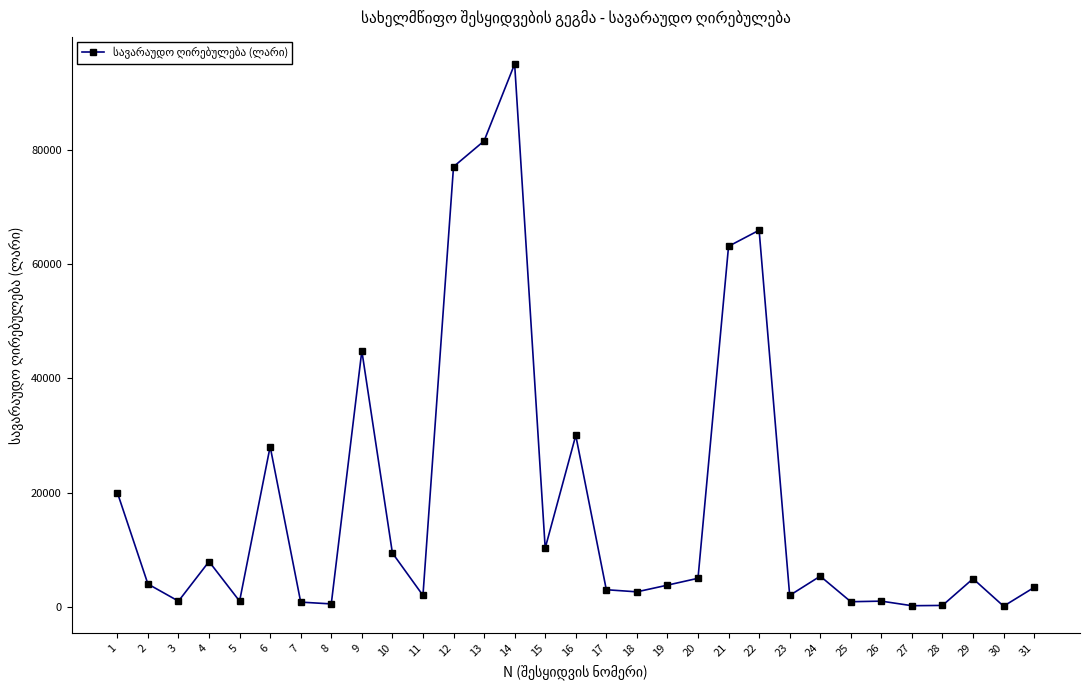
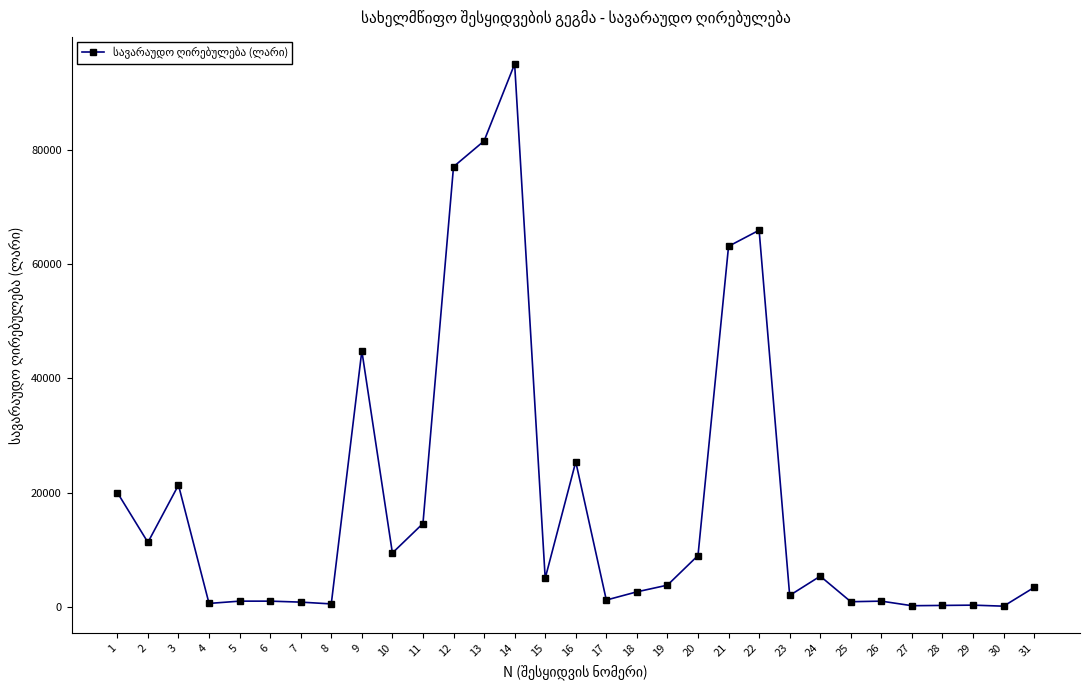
2: 4000 -> 11000
3: 1000 -> 21000
4: 8000 -> 1000
6: 28000 -> 1000
11: 2000 -> 15000
15: 10000 -> 5000
16: 30000 -> 25000
17: 3000 -> 1000
20: 5000 -> 9000
29: 5000 -> 0
